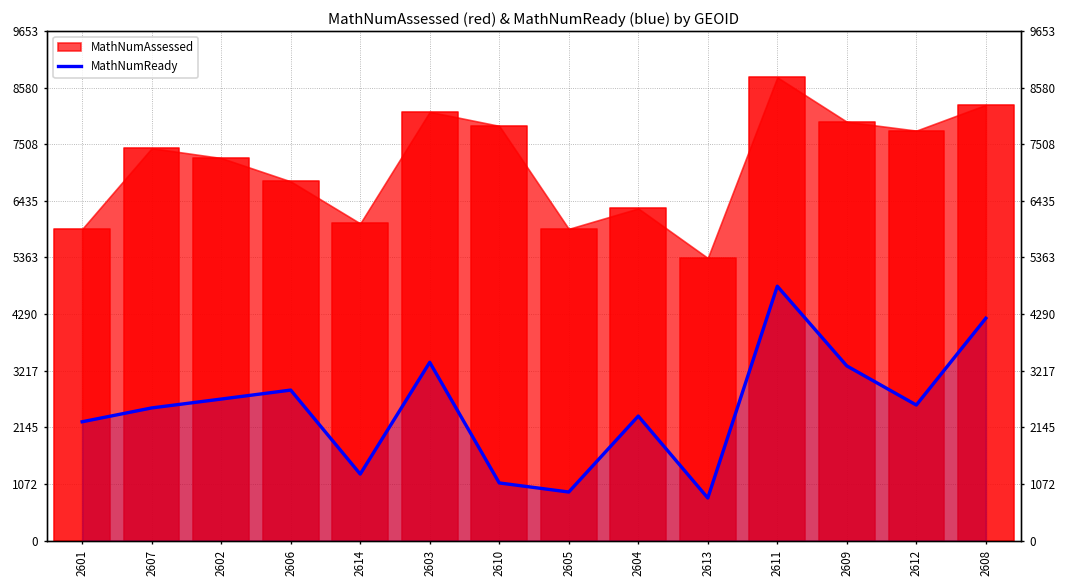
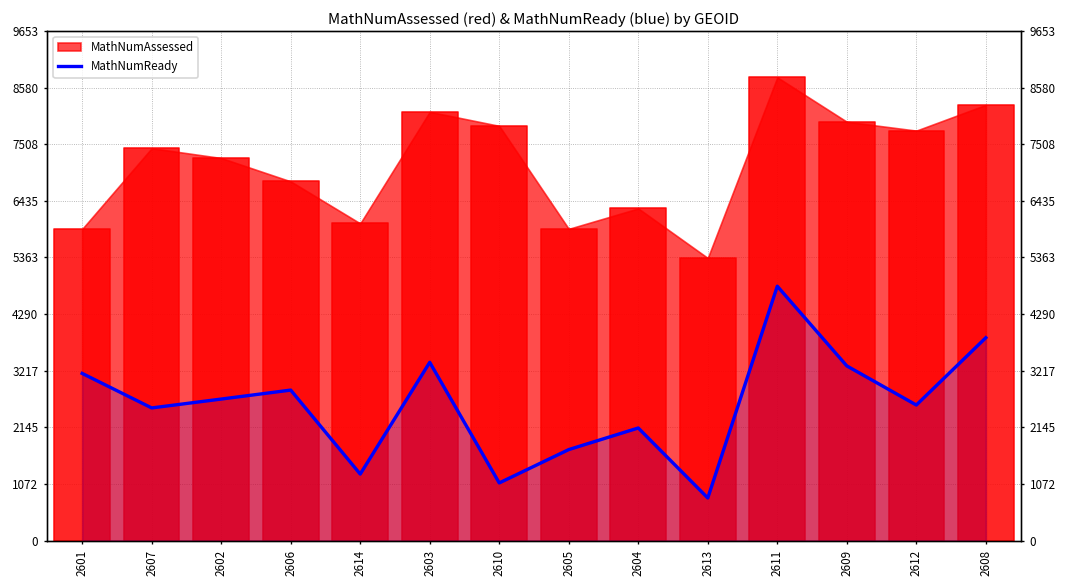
MathNumReady, 2601: 2300 -> 3200
MathNumReady, 2605: 900 -> 1700
MathNumReady, 2604: 2400 -> 2100
MathNumReady, 2608: 4200 -> 3800
